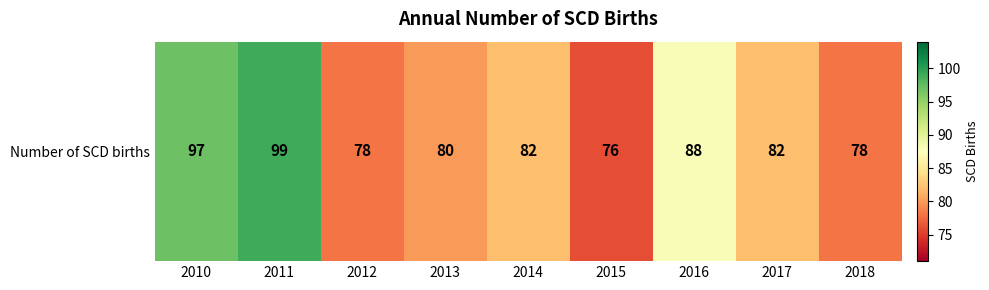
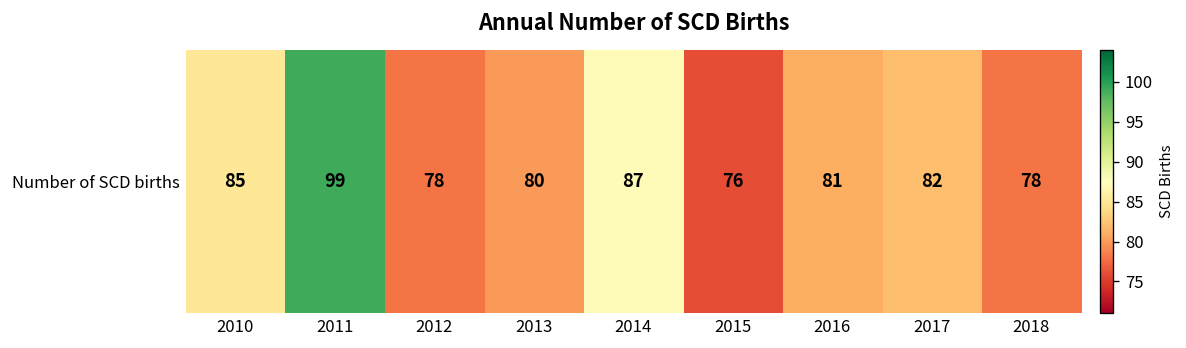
Number of SCD births, 2010: 97 -> 85
Number of SCD births, 2014: 82 -> 87
Number of SCD births, 2016: 88 -> 81
